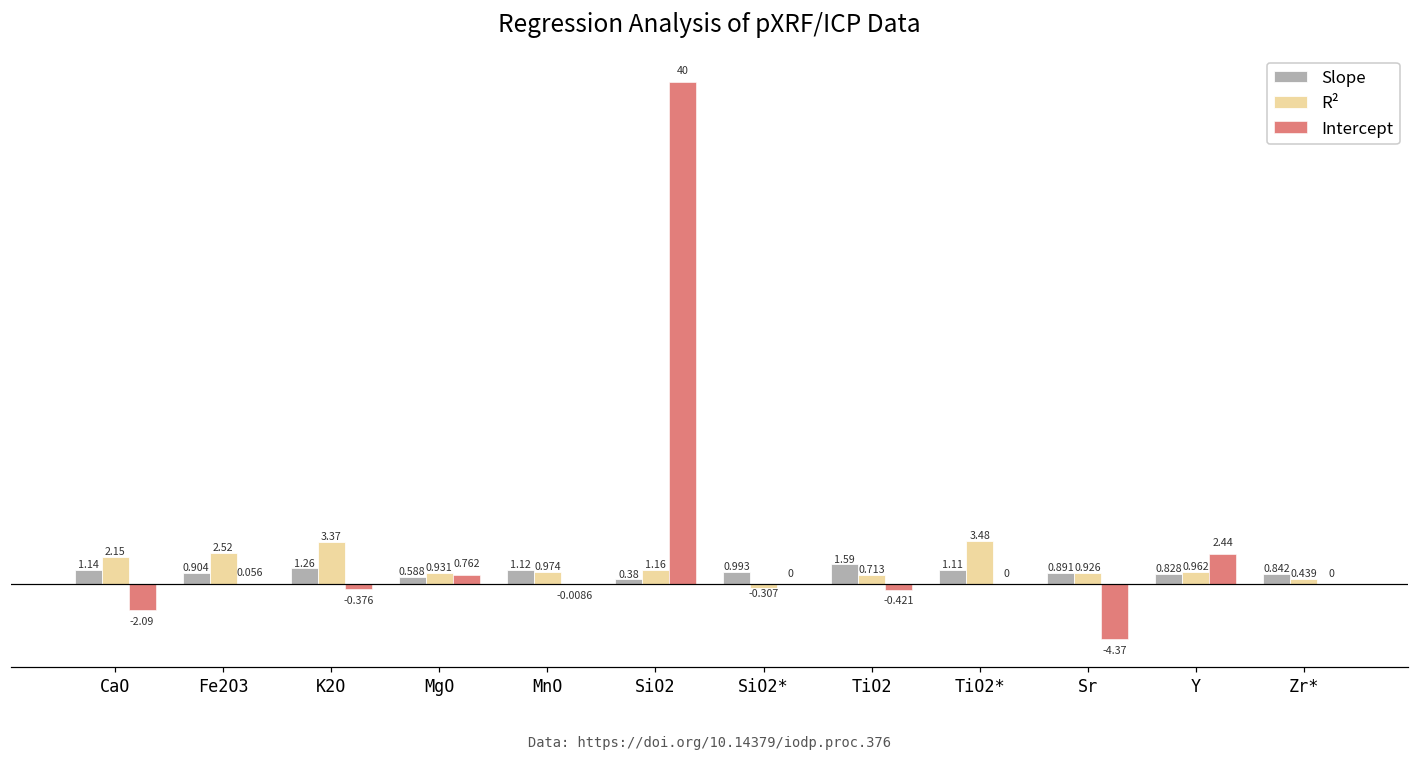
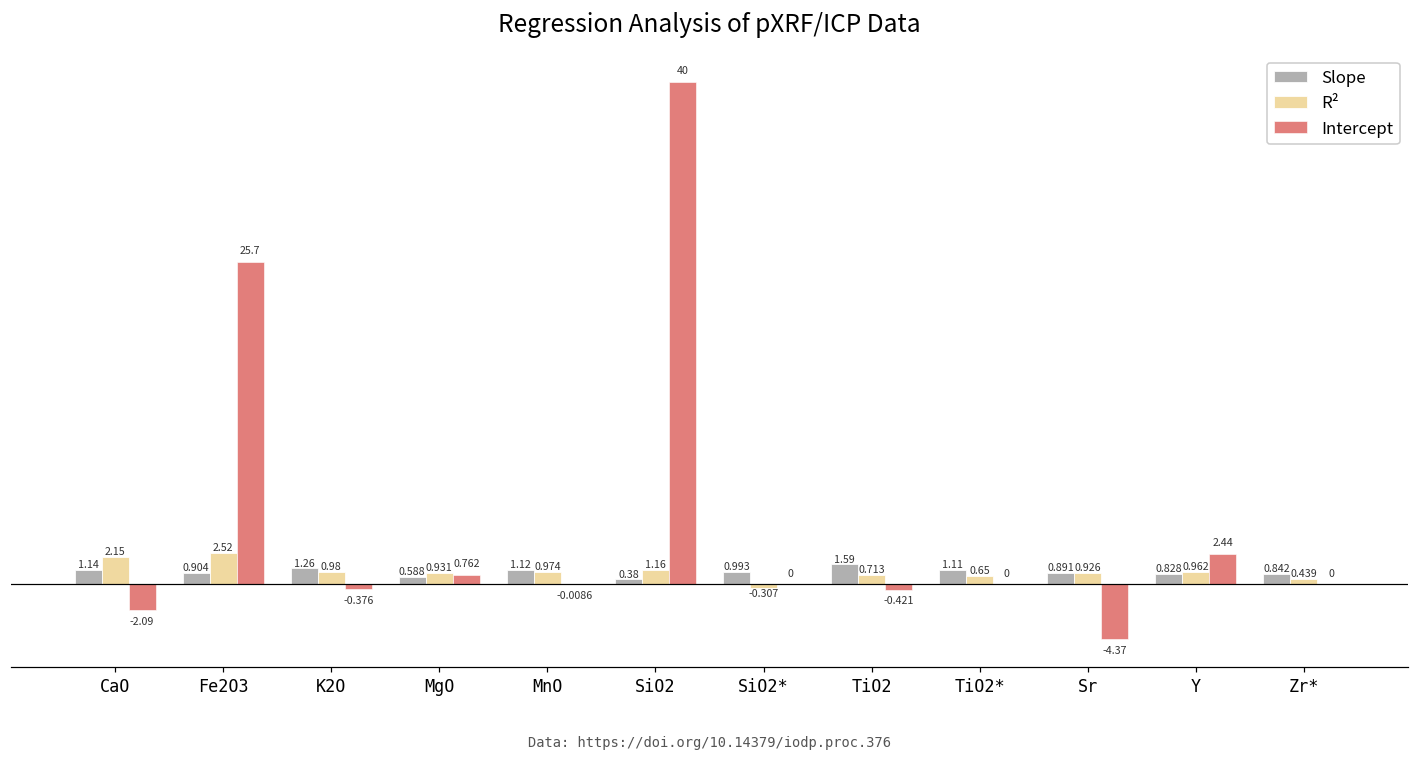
Intercept, Fe2O3: 0.056 -> 25.7
R², K2O: 3.37 -> 0.98
R², TiO2*: 3.48 -> 0.65
